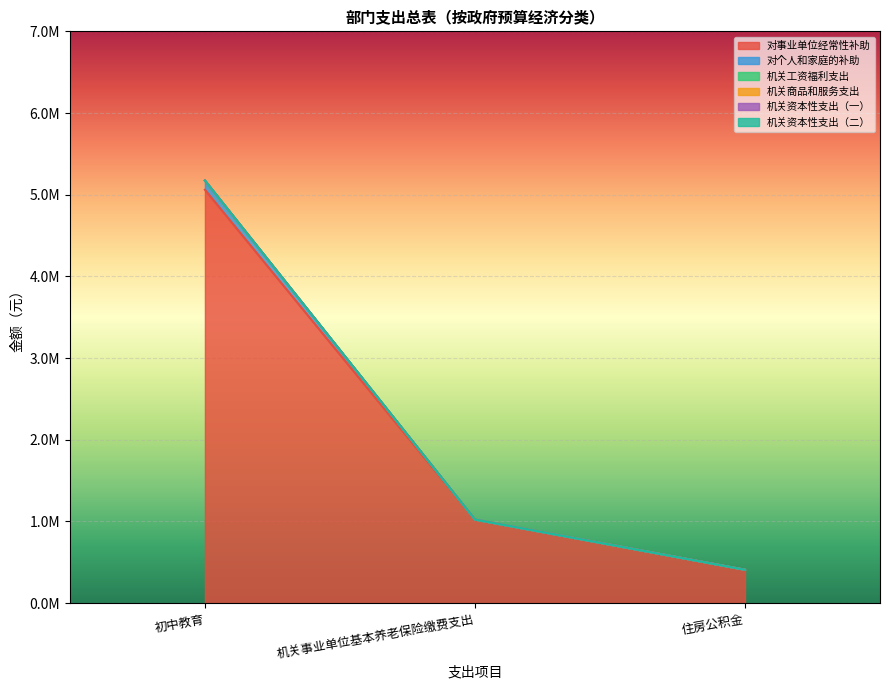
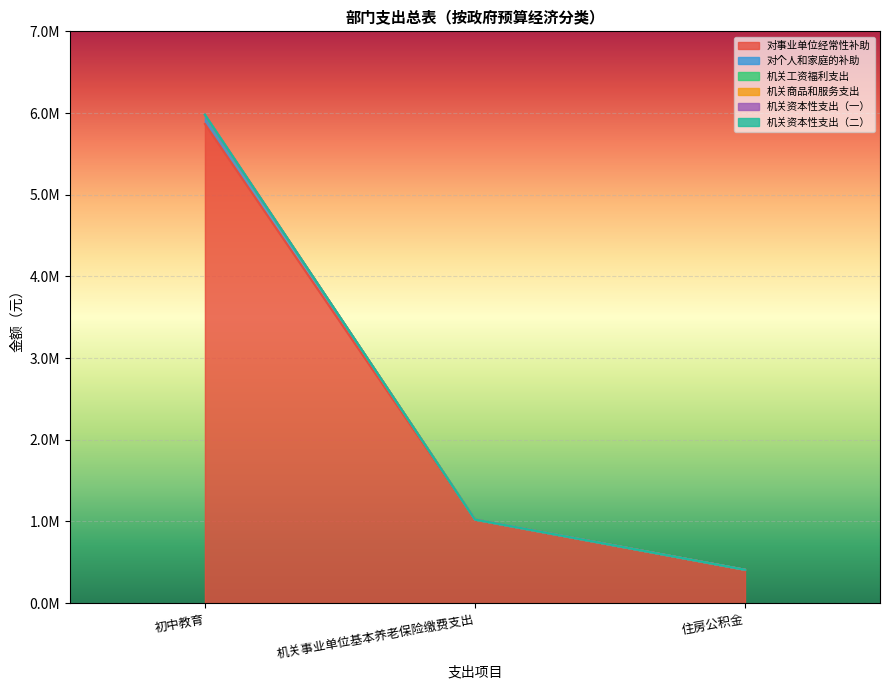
对事业单位经常性补助, 初中教育: 5100000 -> 5900000
